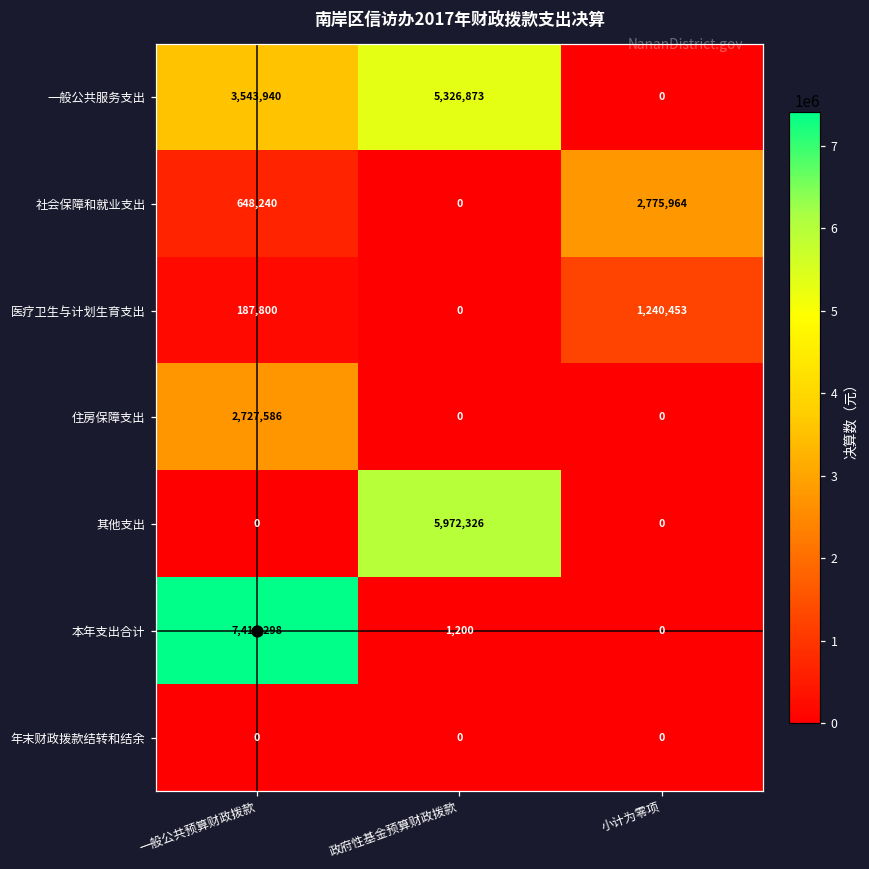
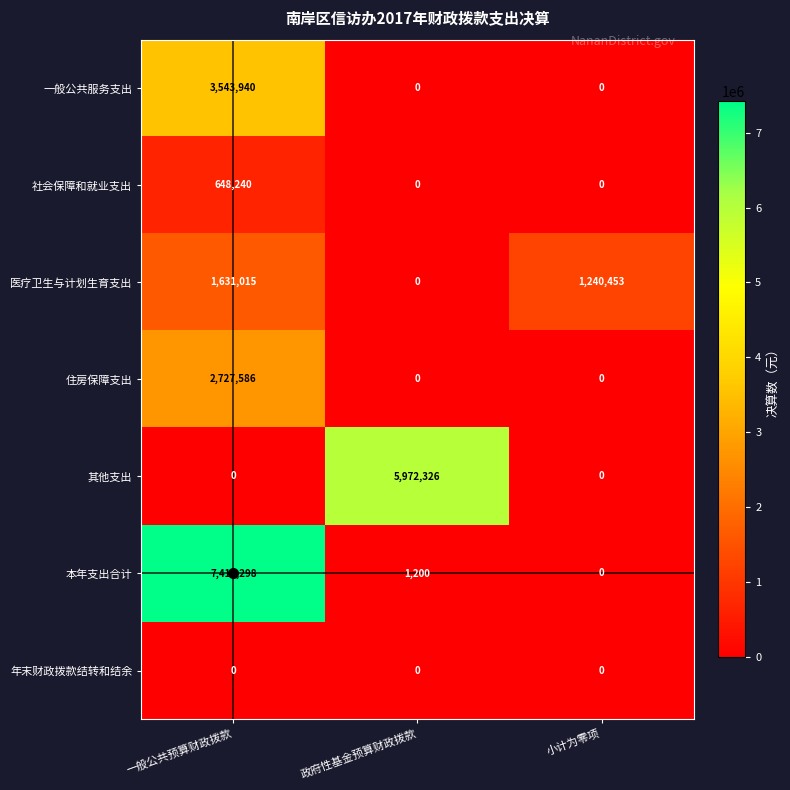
一般公共服务支出, 政府性基金预算财政拨款: 5,326,873 -> 0
社会保障和就业支出, 小计为零项: 2,775,964 -> 0
医疗卫生与计划生育支出, 一般公共预算财政拨款: 187,800 -> 1,631,015
